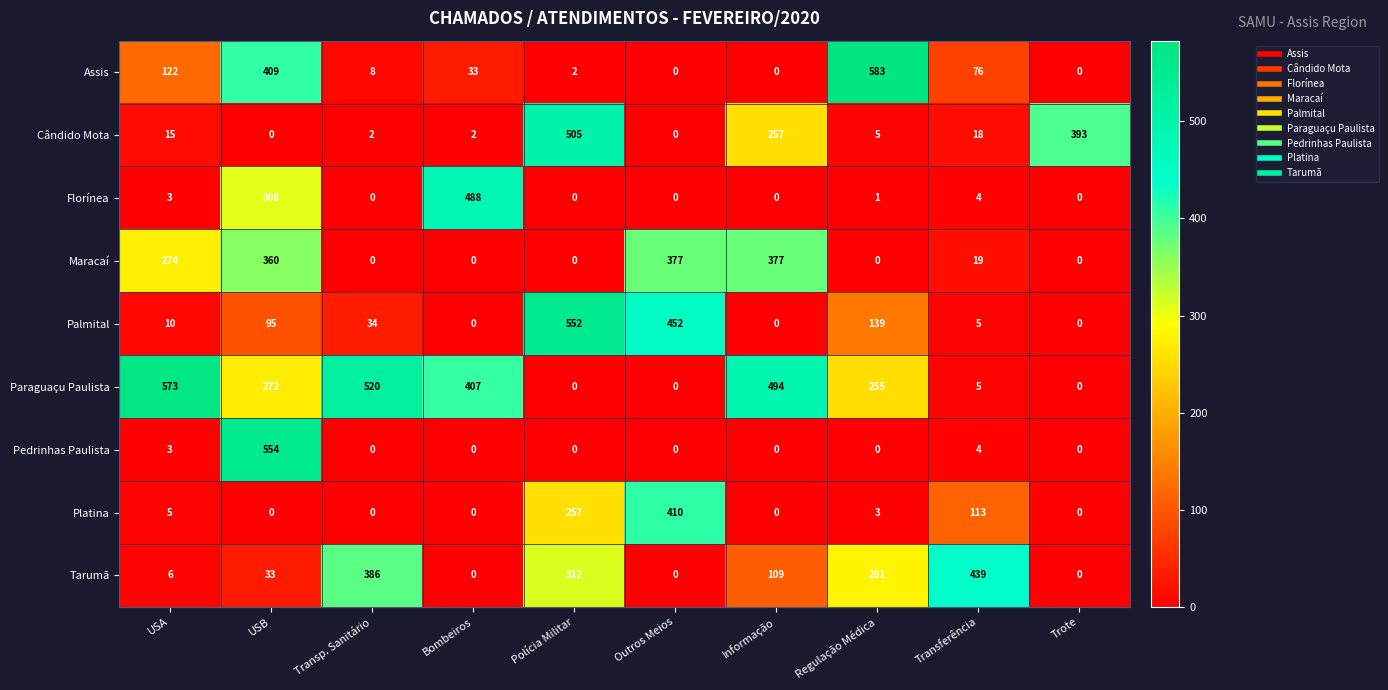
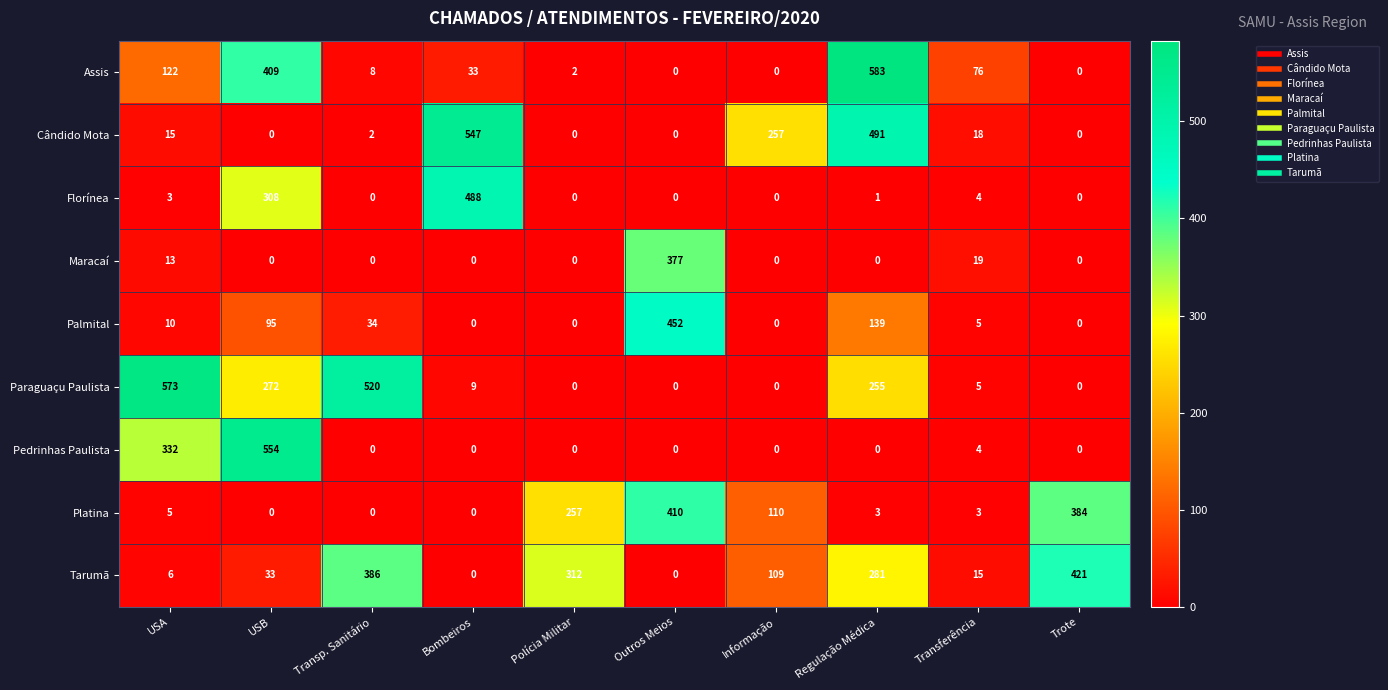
Cândido Mota, Bombeiros: 2 -> 547
Cândido Mota, Polícia Militar: 505 -> 0
Cândido Mota, Regulação Médica: 5 -> 491
Cândido Mota, Trote: 393 -> 0
Maracaí, USA: 274 -> 13
Maracaí, USB: 360 -> 0
Maracaí, Informação: 377 -> 0
Palmital, Polícia Militar: 552 -> 0
Paraguaçu Paulista, Bombeiros: 407 -> 9
Paraguaçu Paulista, Informação: 494 -> 0
Pedrinhas Paulista, USA: 3 -> 332
Platina, Informação: 0 -> 110
Platina, Transferência: 113 -> 3
Platina, Trote: 0 -> 384
Tarumã, Transferência: 439 -> 15
Tarumã, Trote: 0 -> 421
